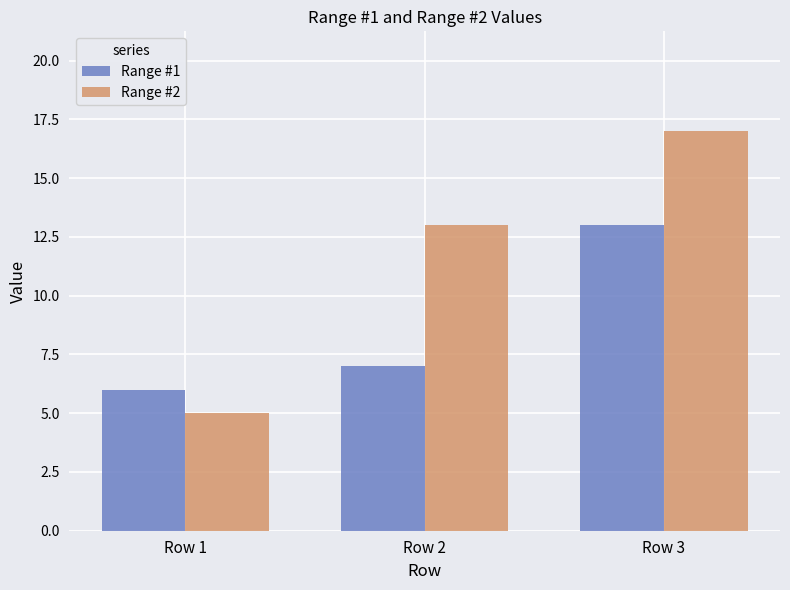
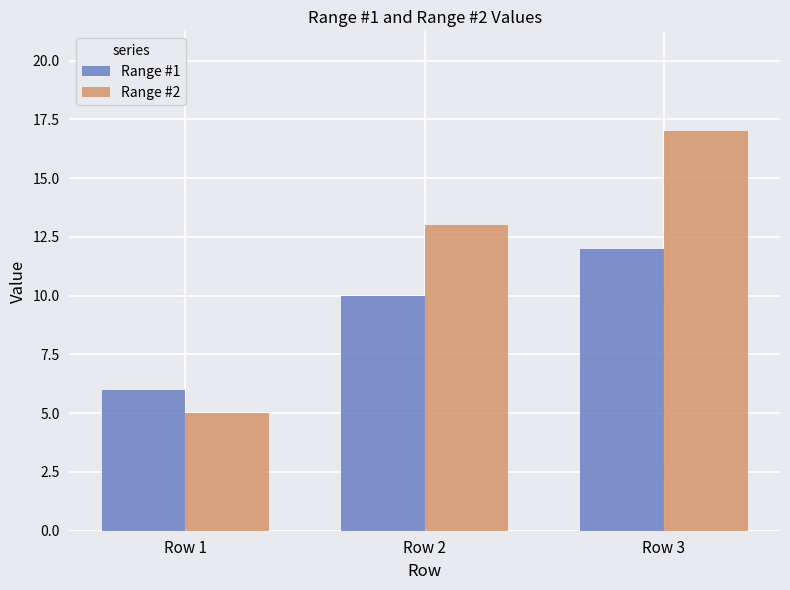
Range #1, Row 2: 7 -> 10
Range #1, Row 3: 13 -> 12
